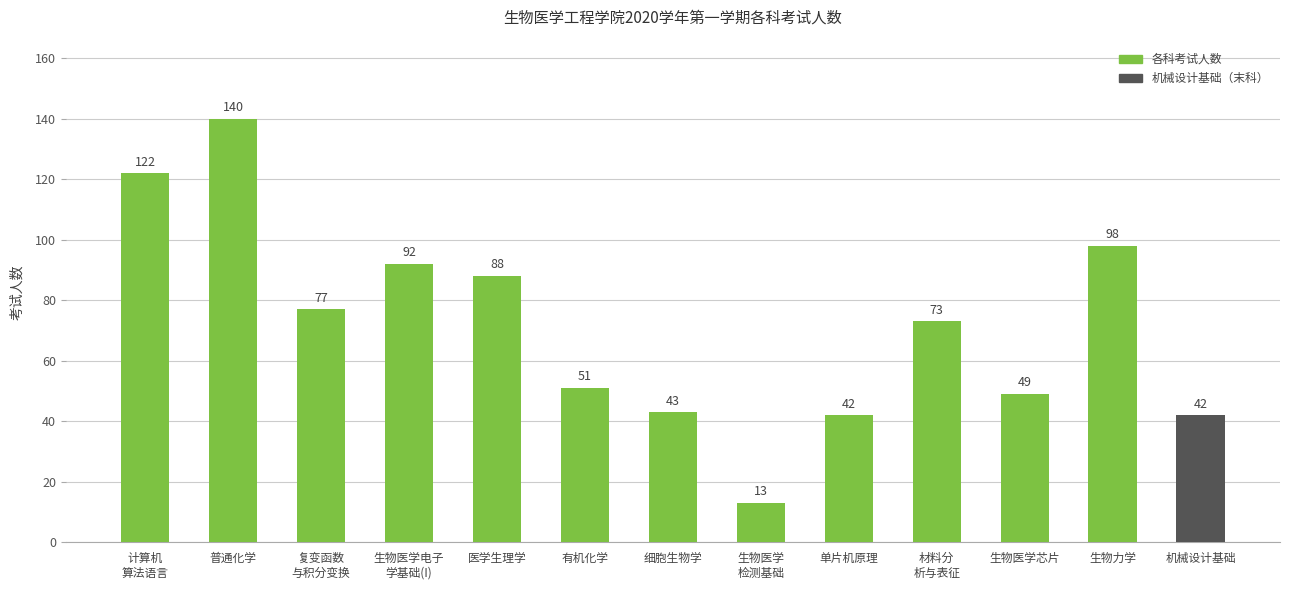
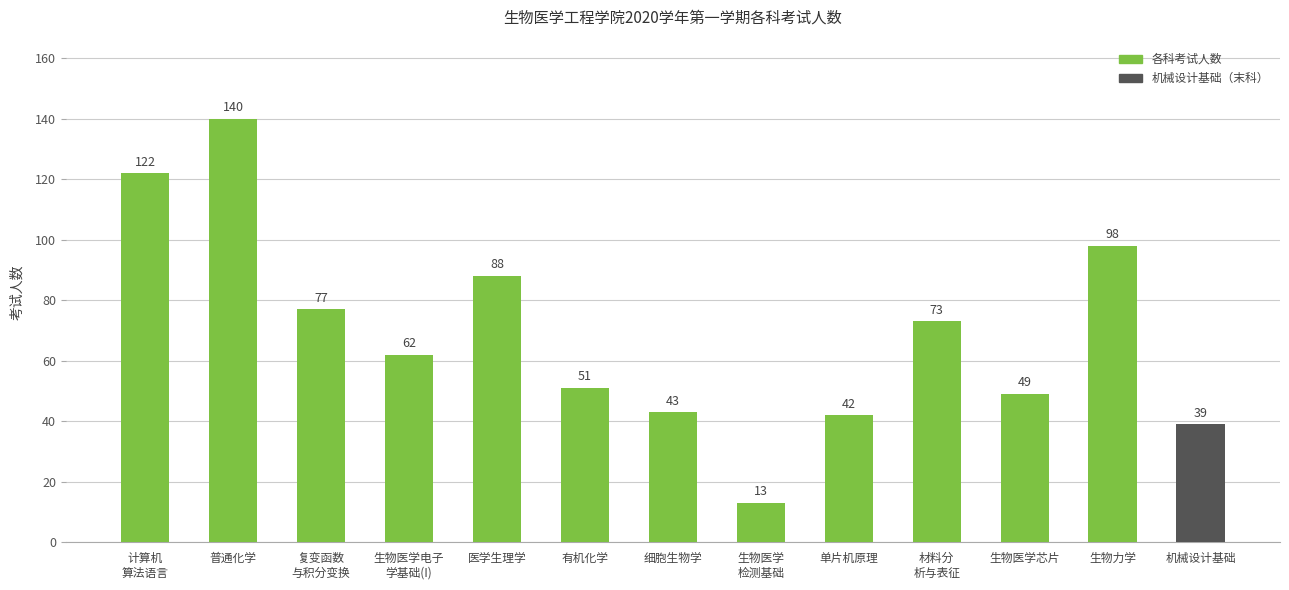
生物医学电子 学基础(I): 92 -> 62
机械设计基础: 42 -> 39
